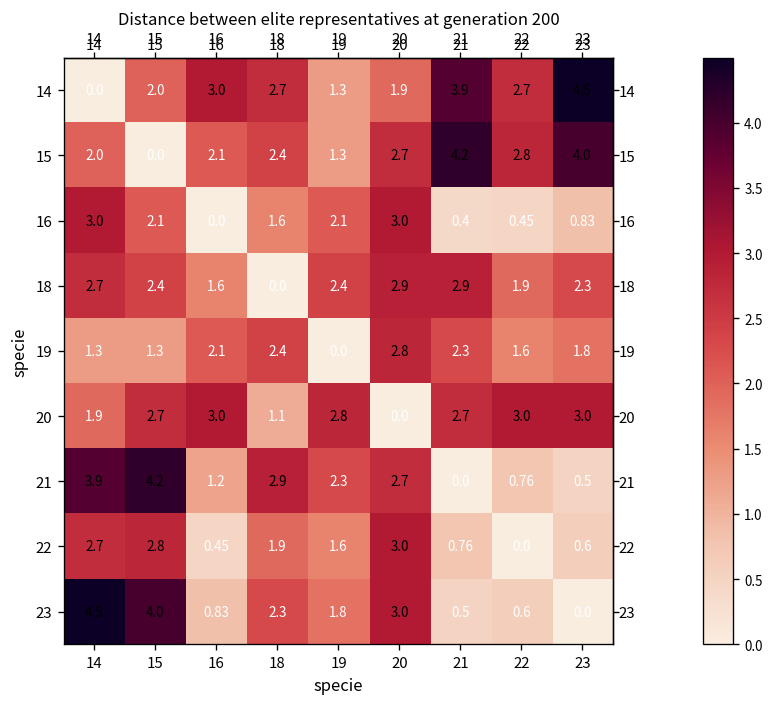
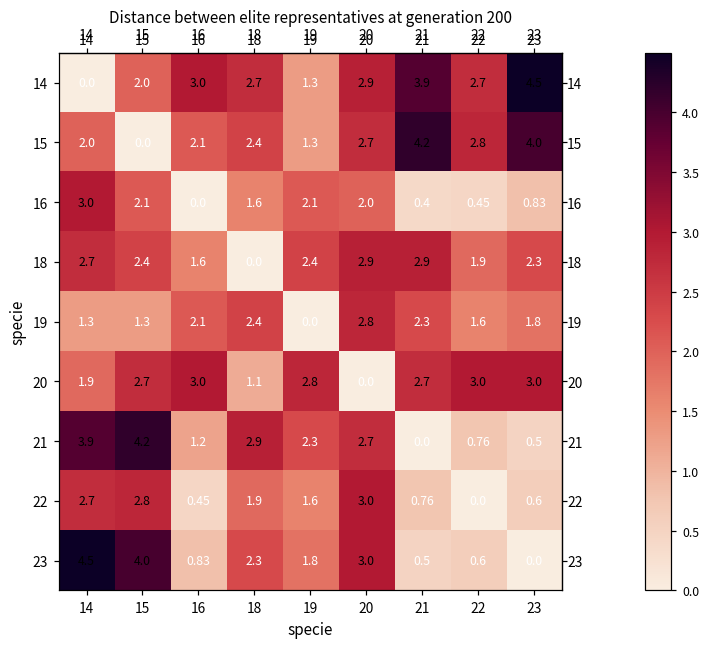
14, 20: 1.9 -> 2.9
16, 20: 3.0 -> 2.0
